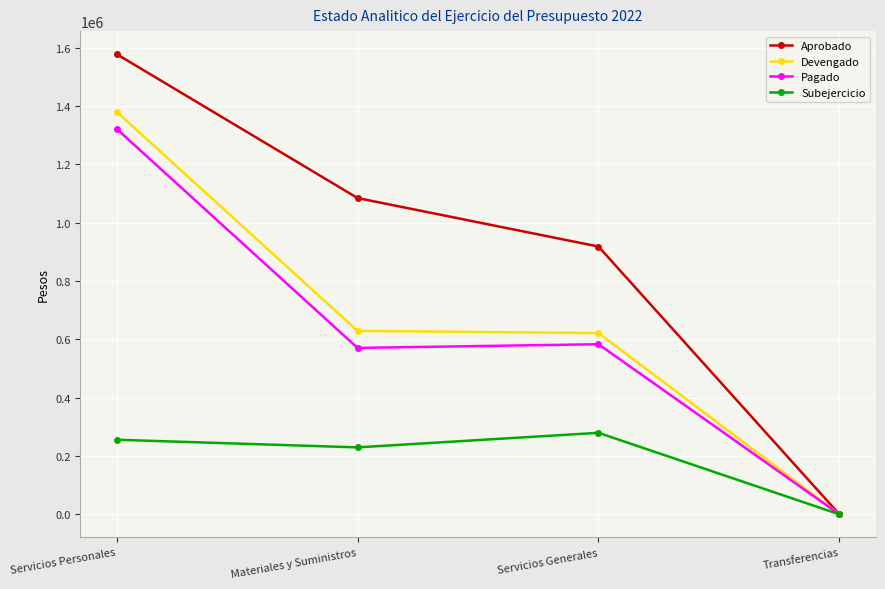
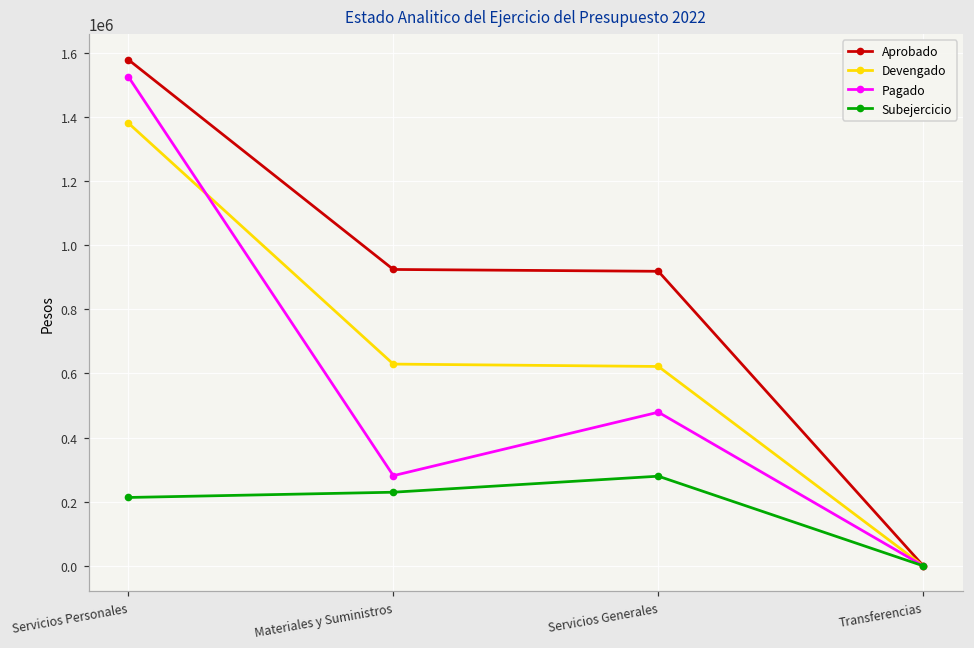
Pagado, Servicios Personales: 1320000 -> 1530000
Subejercicio, Servicios Personales: 260000 -> 210000
Aprobado, Materiales y Suministros: 1080000 -> 920000
Pagado, Materiales y Suministros: 570000 -> 280000
Pagado, Servicios Generales: 580000 -> 480000
